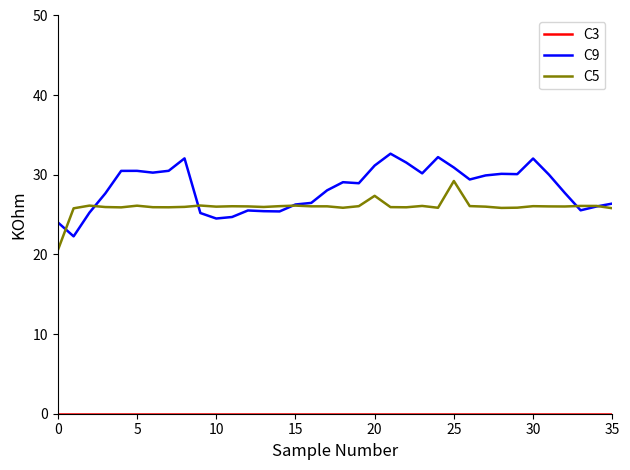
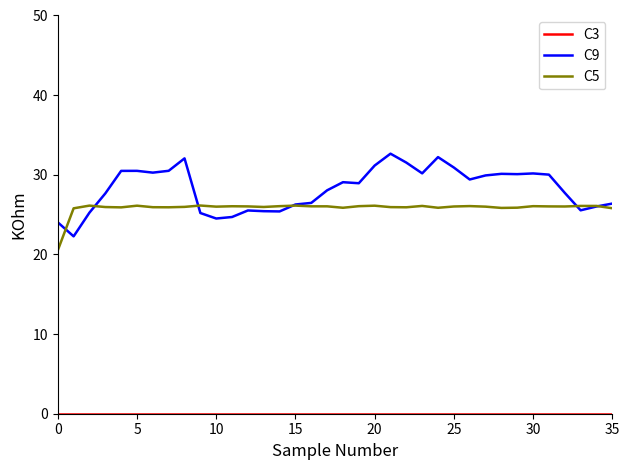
C5, 20: 27 -> 26
C5, 25: 29 -> 26
C9, 30: 32 -> 30
